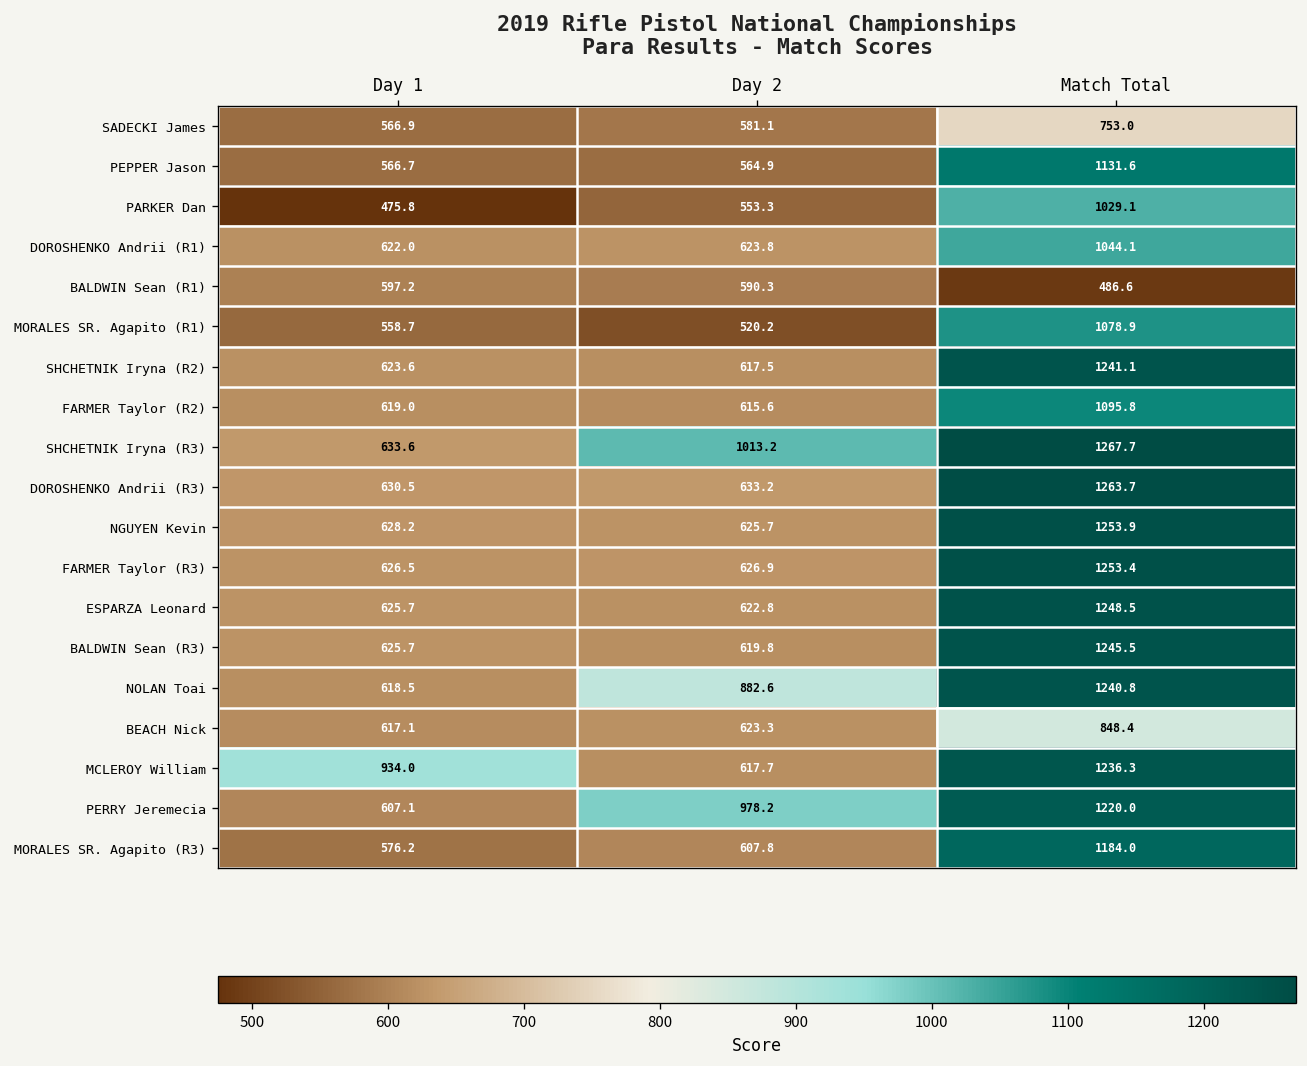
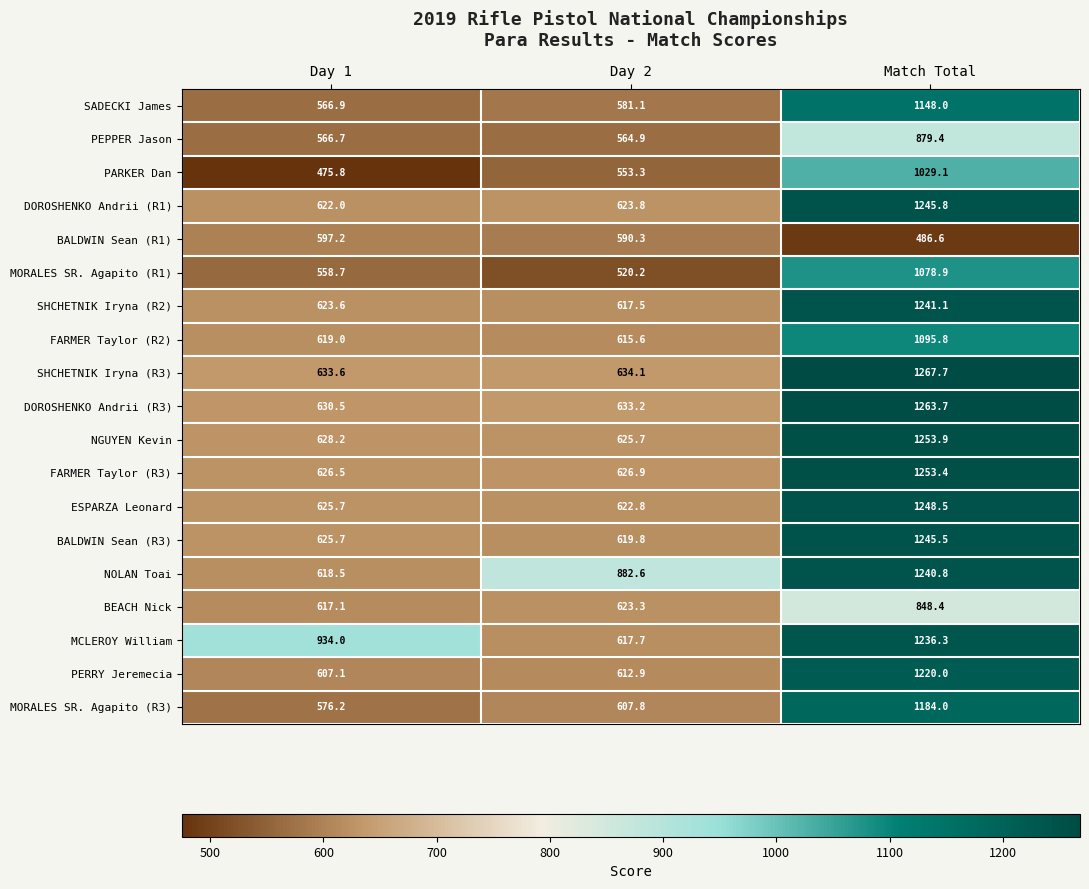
SADECKI James, Match Total: 753.0 -> 1148.0
PEPPER Jason, Match Total: 1131.6 -> 879.4
DOROSHENKO Andrii (R1), Match Total: 1044.1 -> 1245.8
SHCHETNIK Iryna (R3), Day 2: 1013.2 -> 634.1
PERRY Jeremecia, Day 2: 978.2 -> 612.9
